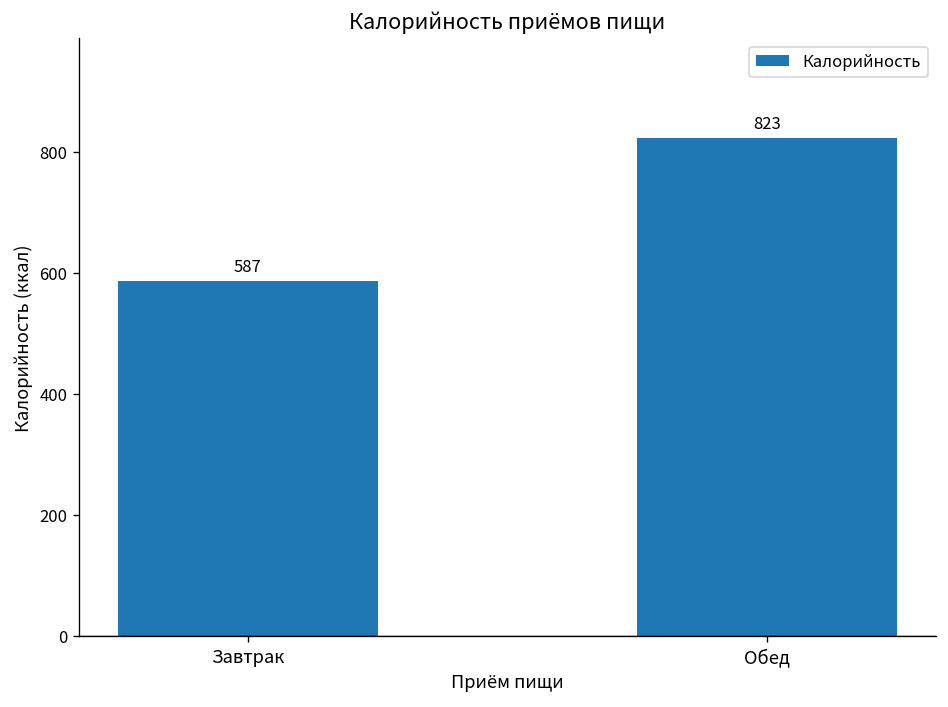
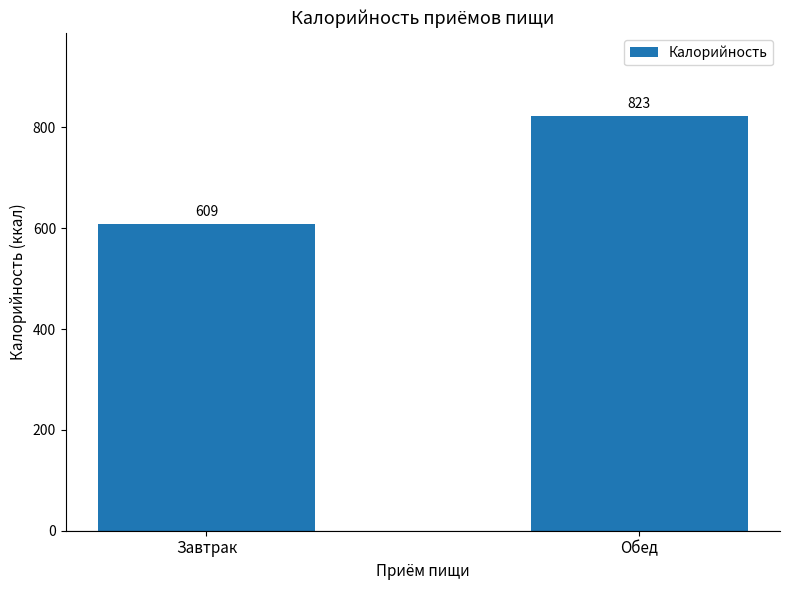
Завтрак: 587 -> 609
